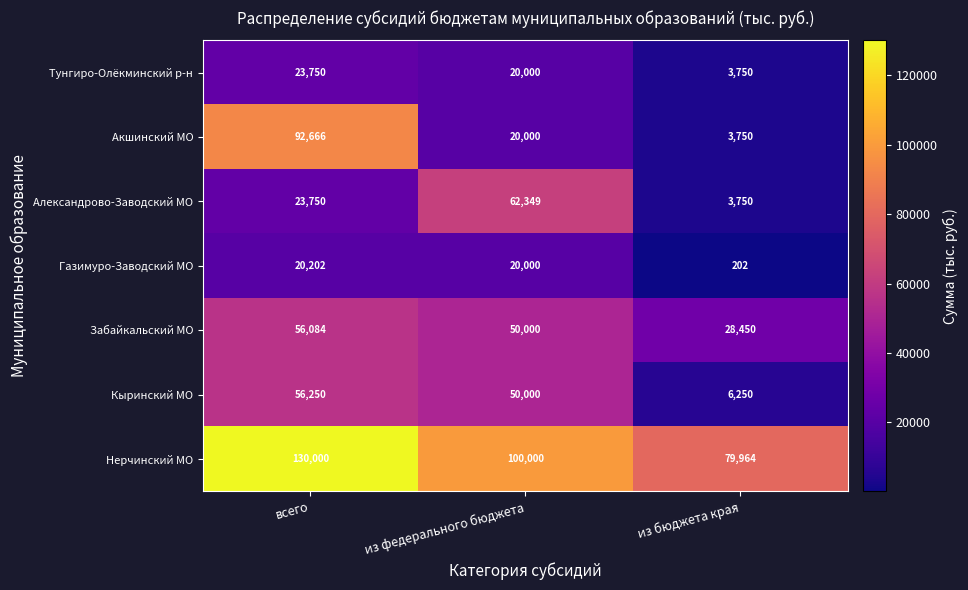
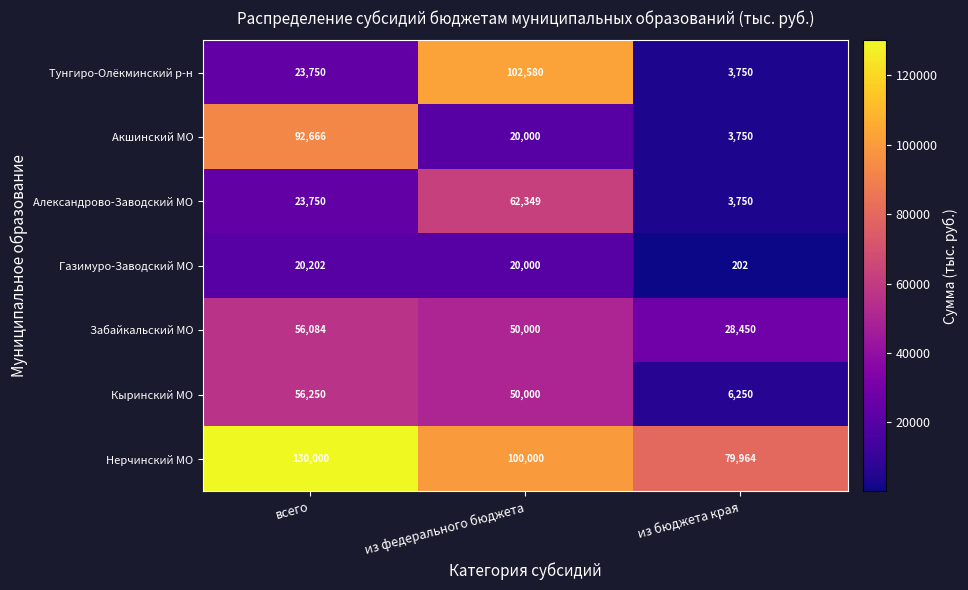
Тунгиро-Олёкминский р-н, из федерального бюджета: 20,000 -> 102,580
